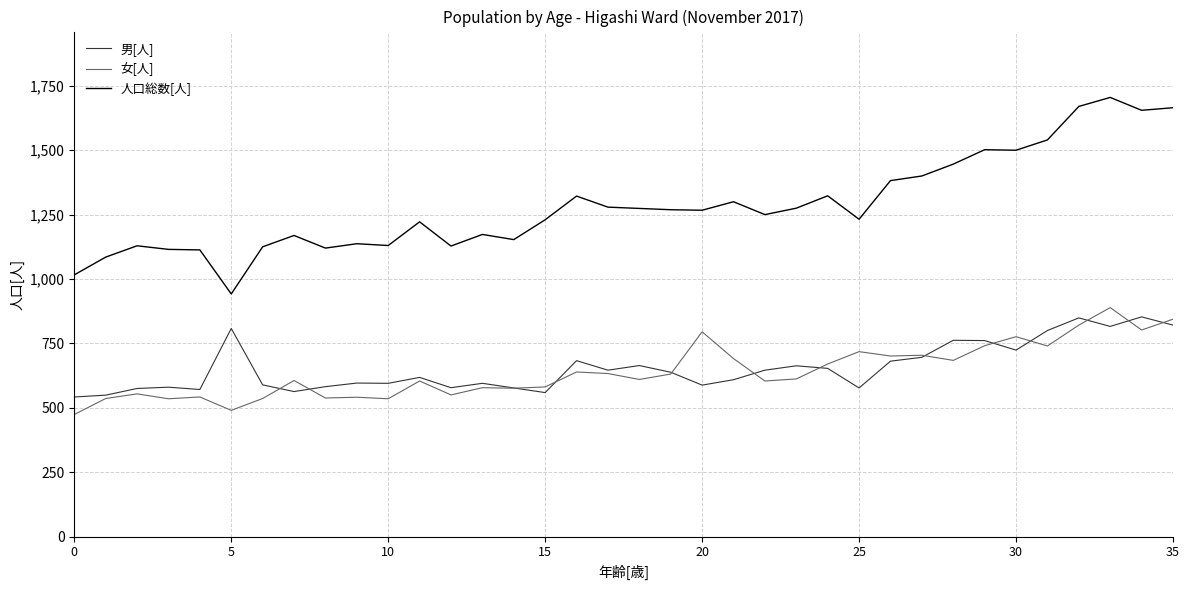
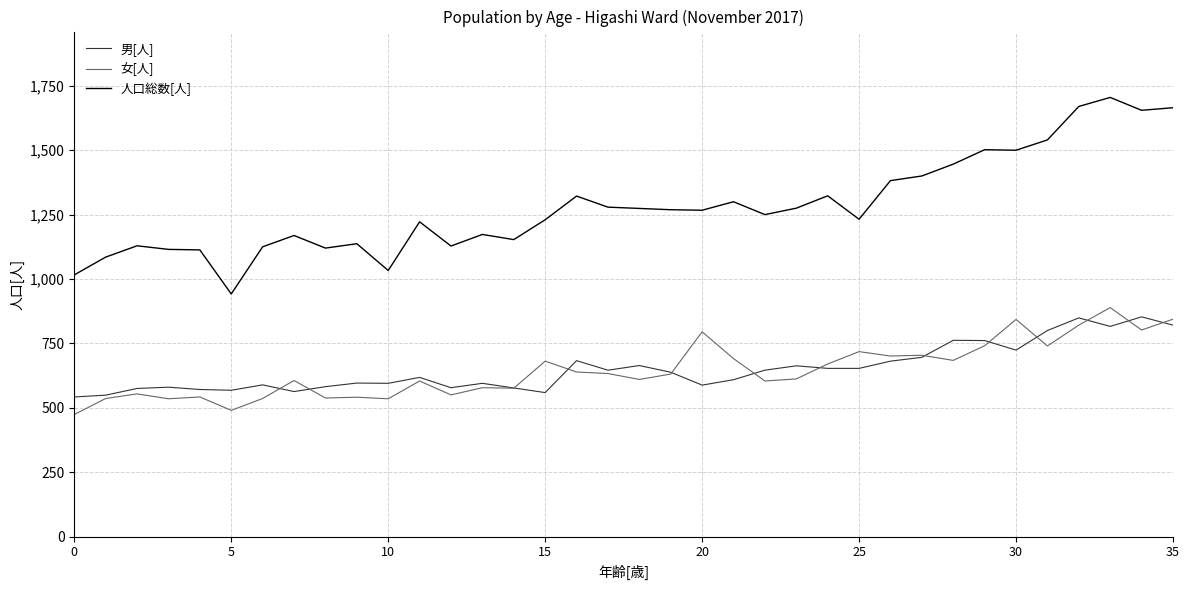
男[人], 5: 810 -> 570
人口総数[人], 10: 1,130 -> 1,030
女[人], 15: 580 -> 680
男[人], 25: 580 -> 650
女[人], 30: 780 -> 840
